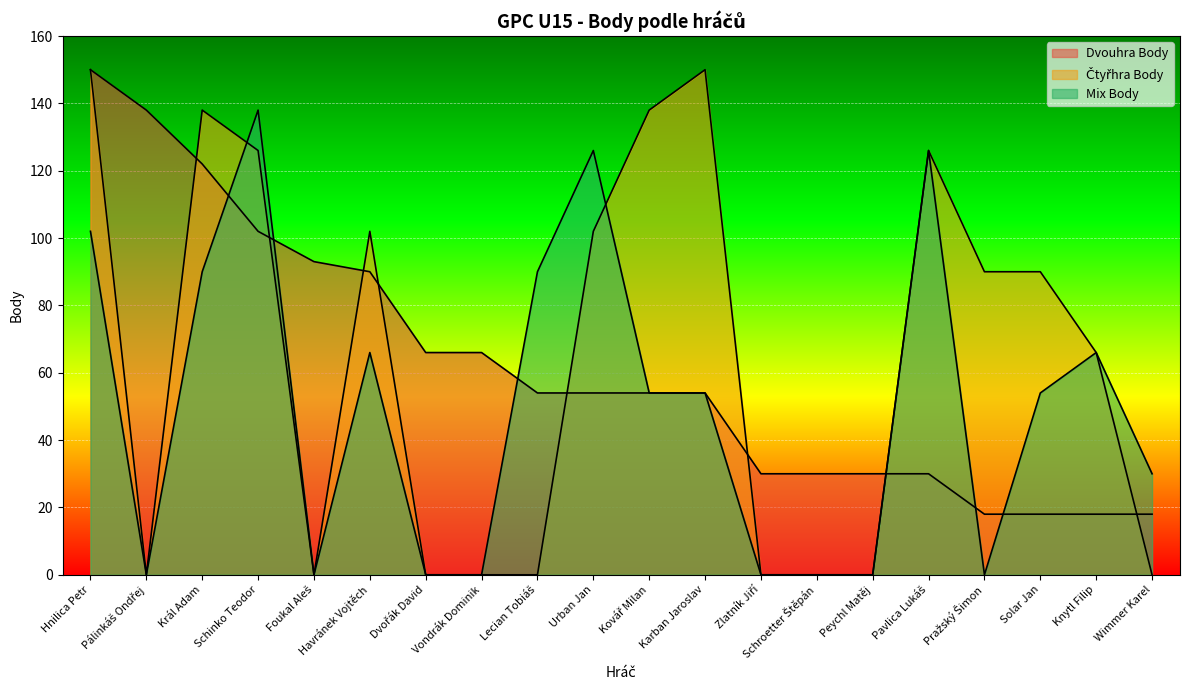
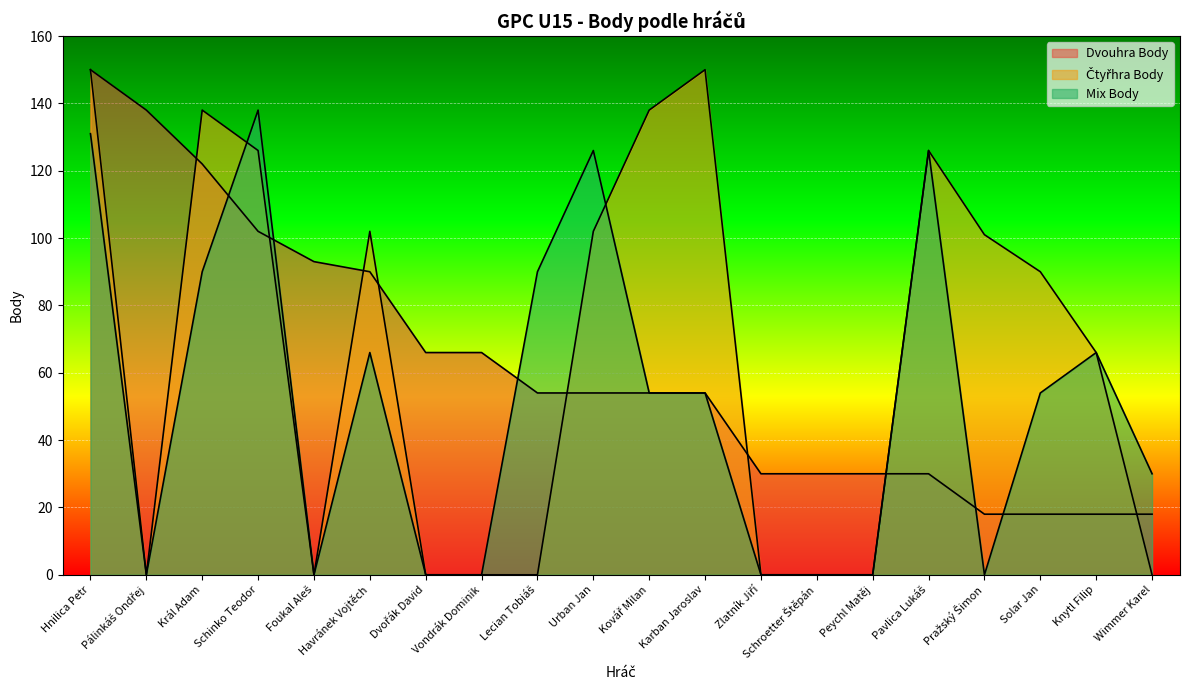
Mix Body, Hnilica Petr: 102 -> 131
Čtyřhra Body, Pražský Šimon: 90 -> 101
